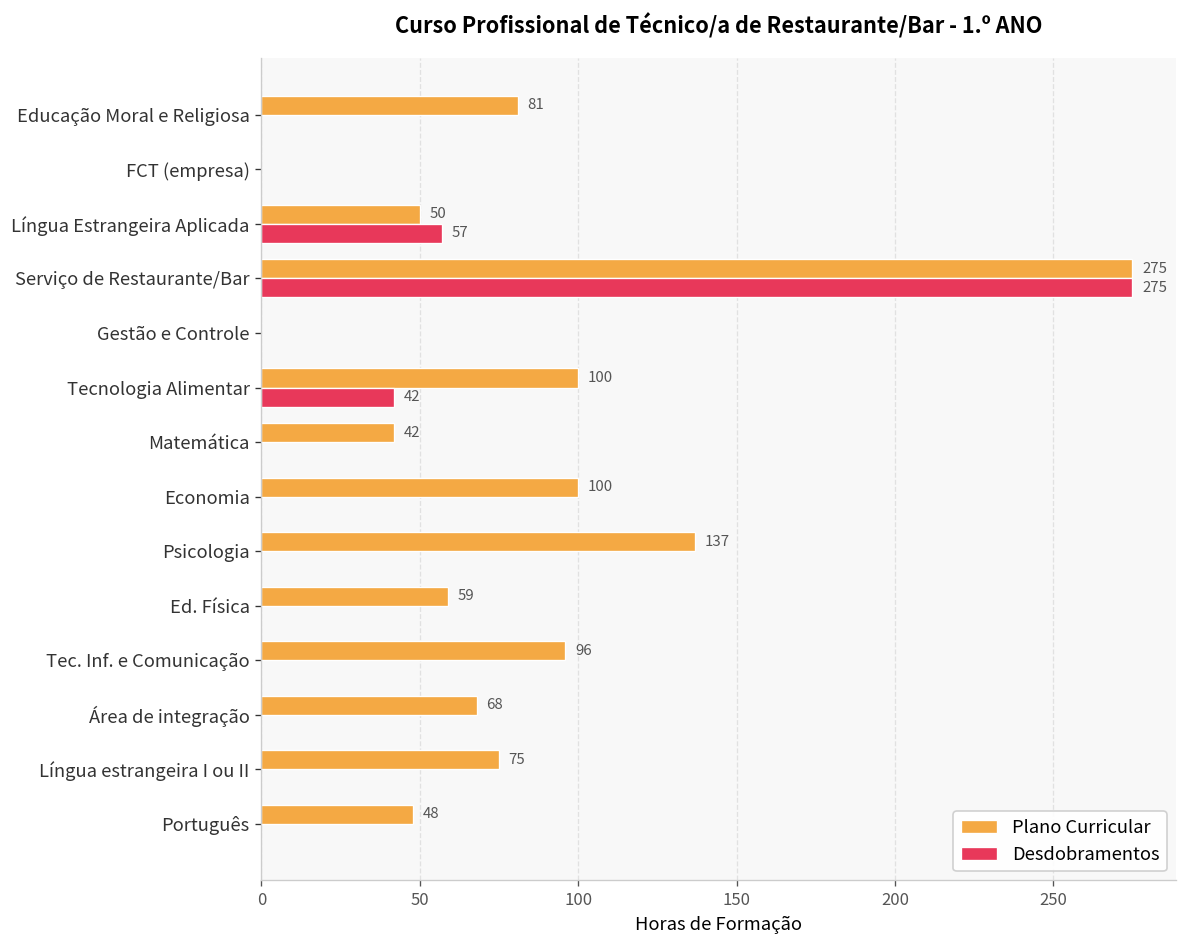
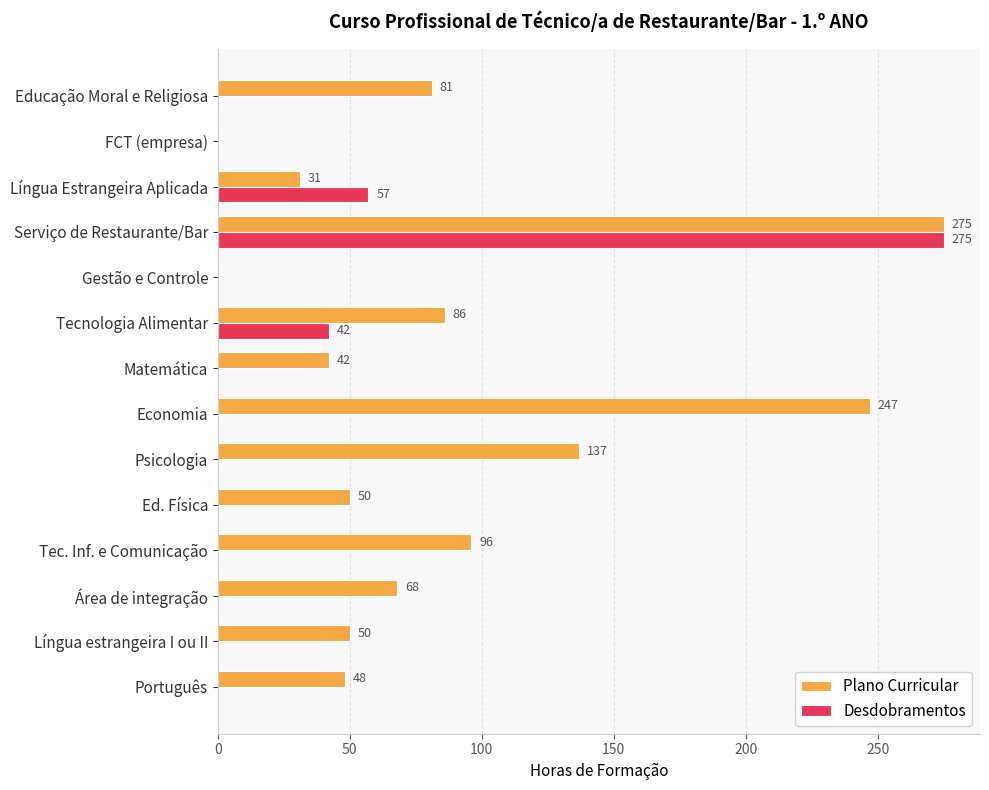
Plano Curricular, Língua Estrangeira Aplicada: 50 -> 31
Plano Curricular, Tecnologia Alimentar: 100 -> 86
Plano Curricular, Economia: 100 -> 247
Plano Curricular, Ed. Física: 59 -> 50
Plano Curricular, Língua estrangeira I ou II: 75 -> 50
